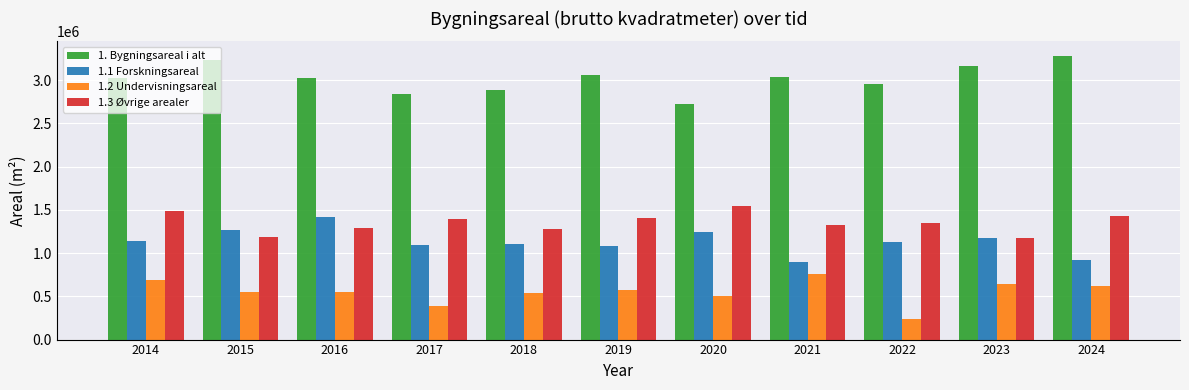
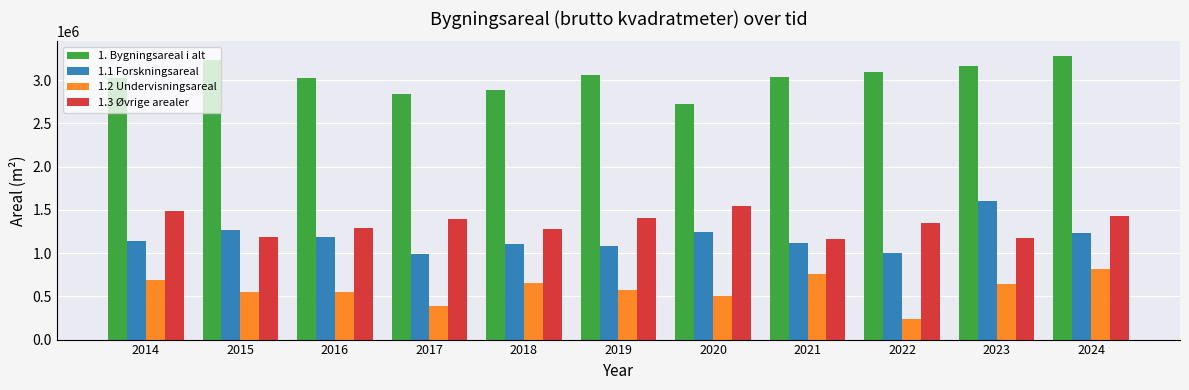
1.1 Forskningsareal, 2016: 1400000 -> 1200000
1.1 Forskningsareal, 2017: 1100000 -> 1000000
1.2 Undervisningsareal, 2018: 500000 -> 700000
1.1 Forskningsareal, 2021: 900000 -> 1100000
1.3 Øvrige arealer, 2021: 1300000 -> 1200000
1. Bygningsareal i alt, 2022: 3000000 -> 3100000
1.1 Forskningsareal, 2022: 1100000 -> 1000000
1.1 Forskningsareal, 2023: 1200000 -> 1600000
1.1 Forskningsareal, 2024: 900000 -> 1200000
1.2 Undervisningsareal, 2024: 600000 -> 800000
